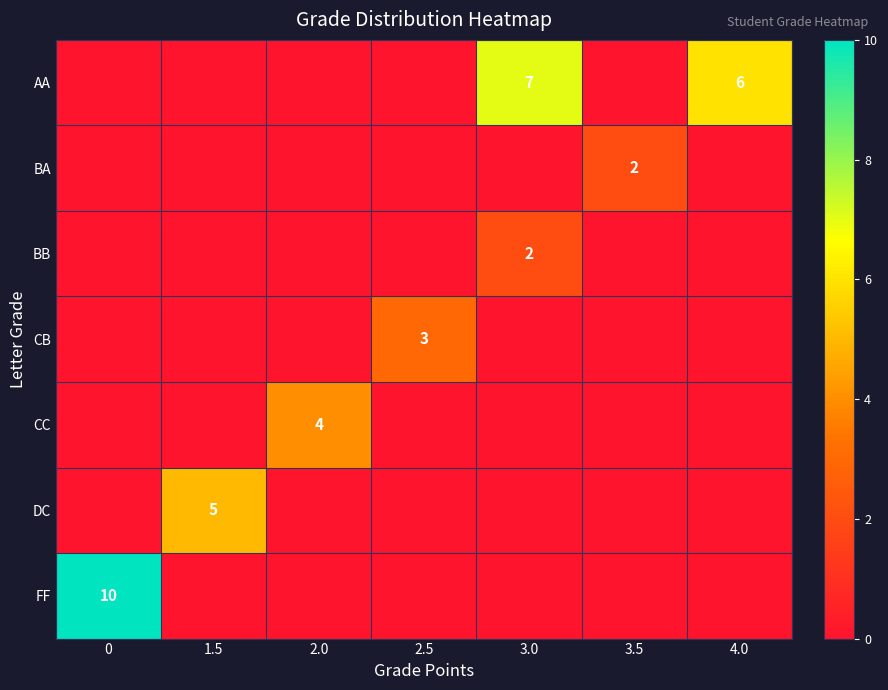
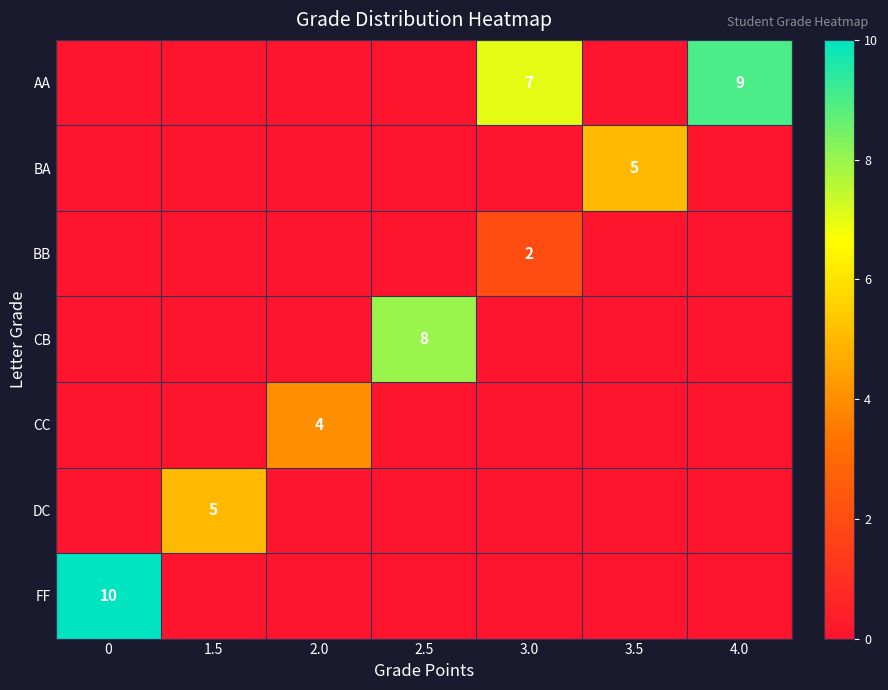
AA, 4.0: 6 -> 9
BA, 3.5: 2 -> 5
CB, 2.5: 3 -> 8
